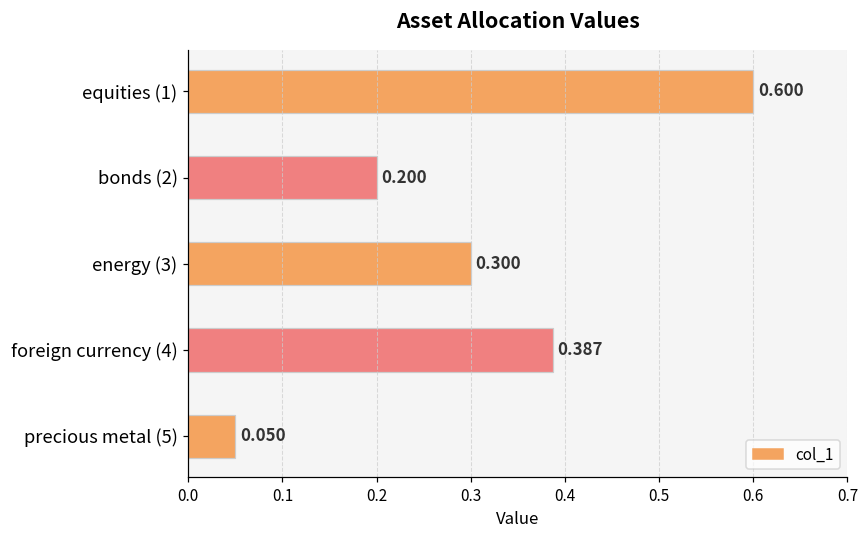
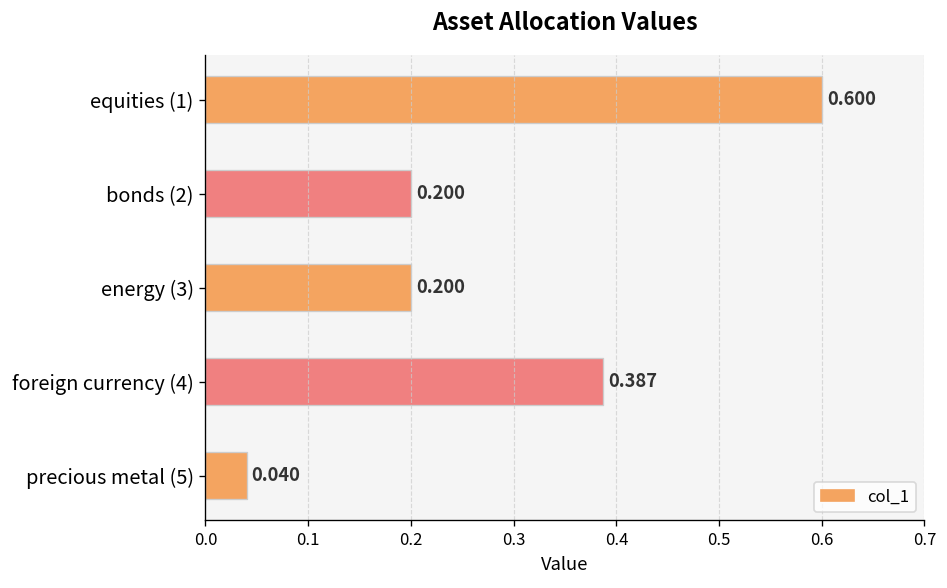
energy (3): 0.300 -> 0.200
precious metal (5): 0.050 -> 0.040
